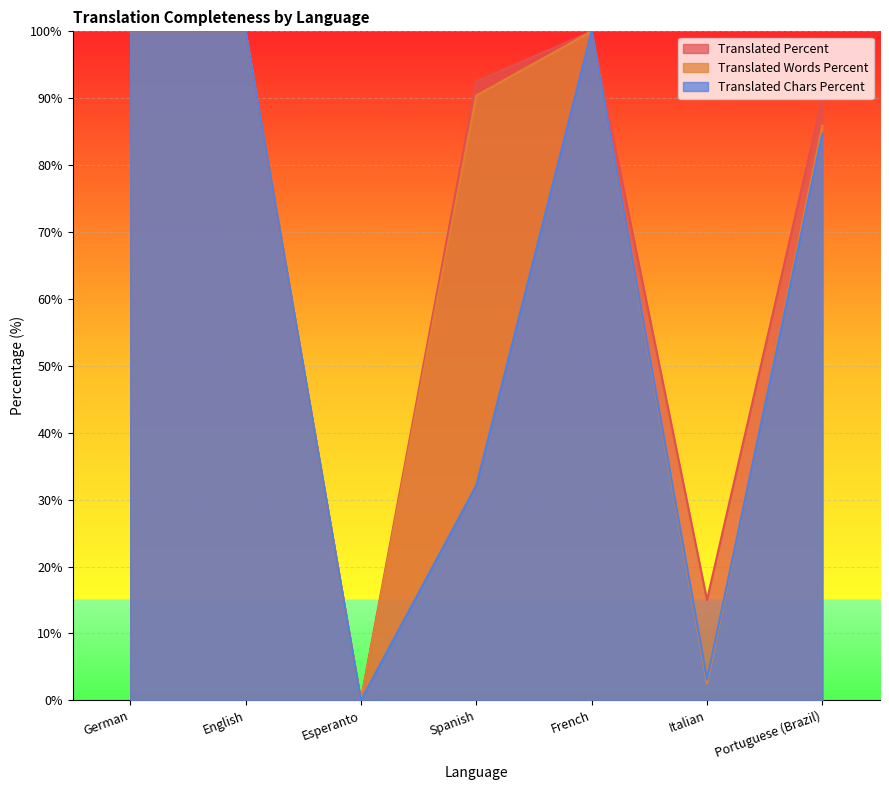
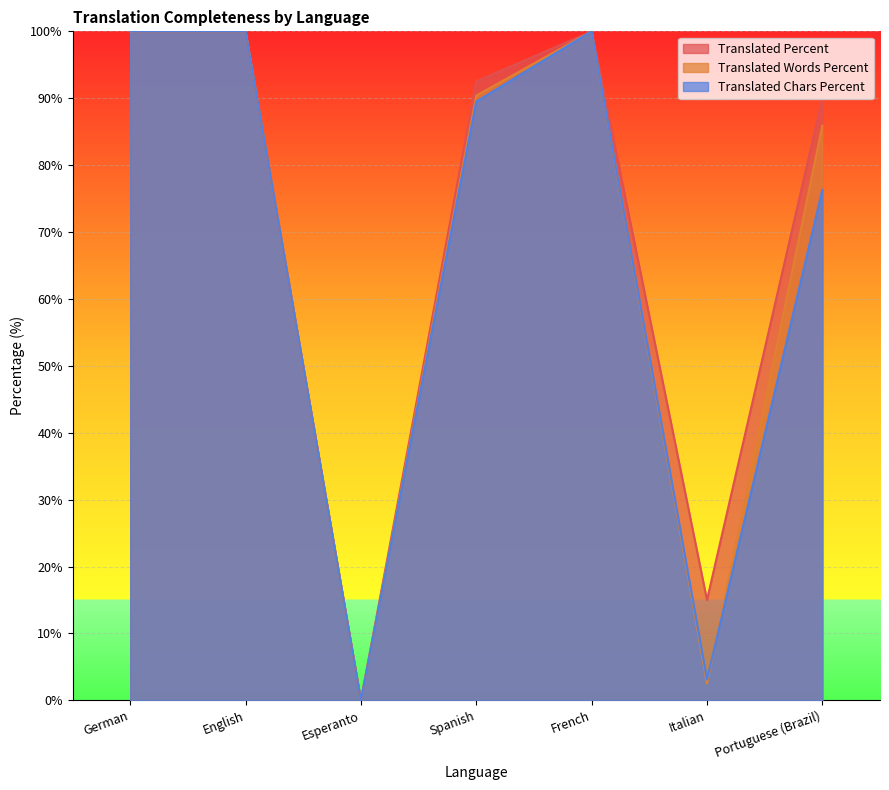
Translated Chars Percent, Spanish: 32% -> 90%
Translated Chars Percent, Portuguese (Brazil): 85% -> 76%
